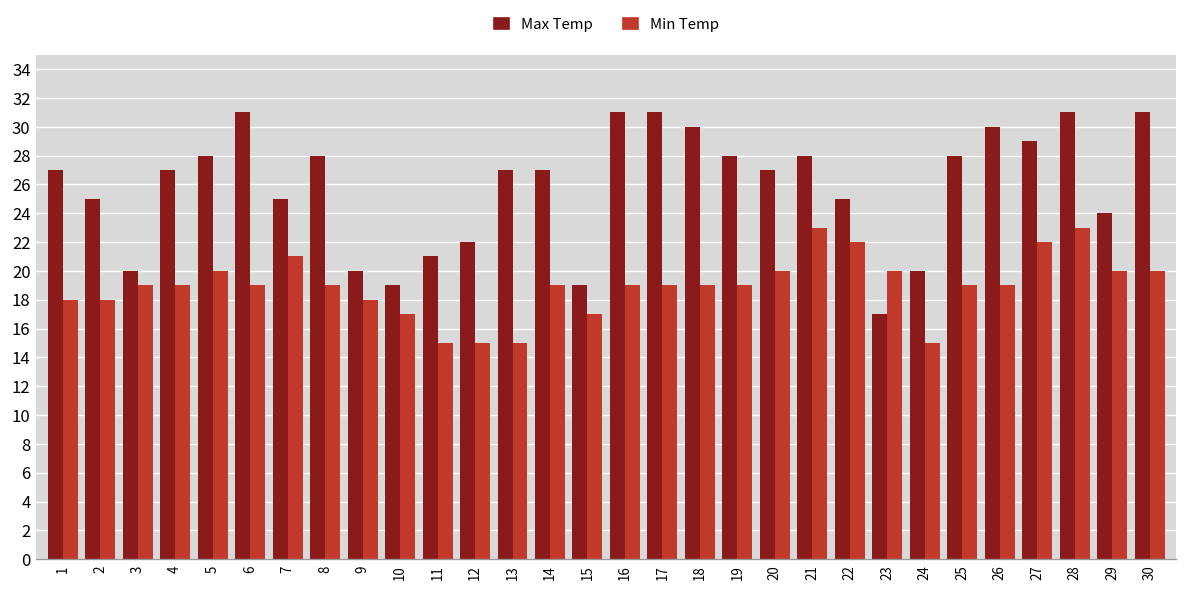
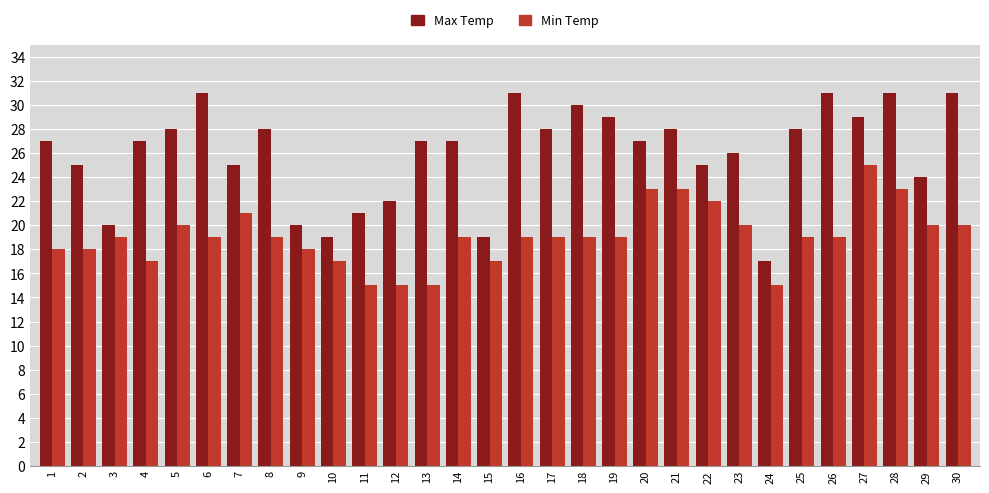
Min Temp, 4: 19 -> 17
Max Temp, 17: 31 -> 28
Max Temp, 19: 28 -> 29
Min Temp, 20: 20 -> 23
Max Temp, 23: 17 -> 26
Max Temp, 24: 20 -> 17
Max Temp, 26: 30 -> 31
Min Temp, 27: 22 -> 25
